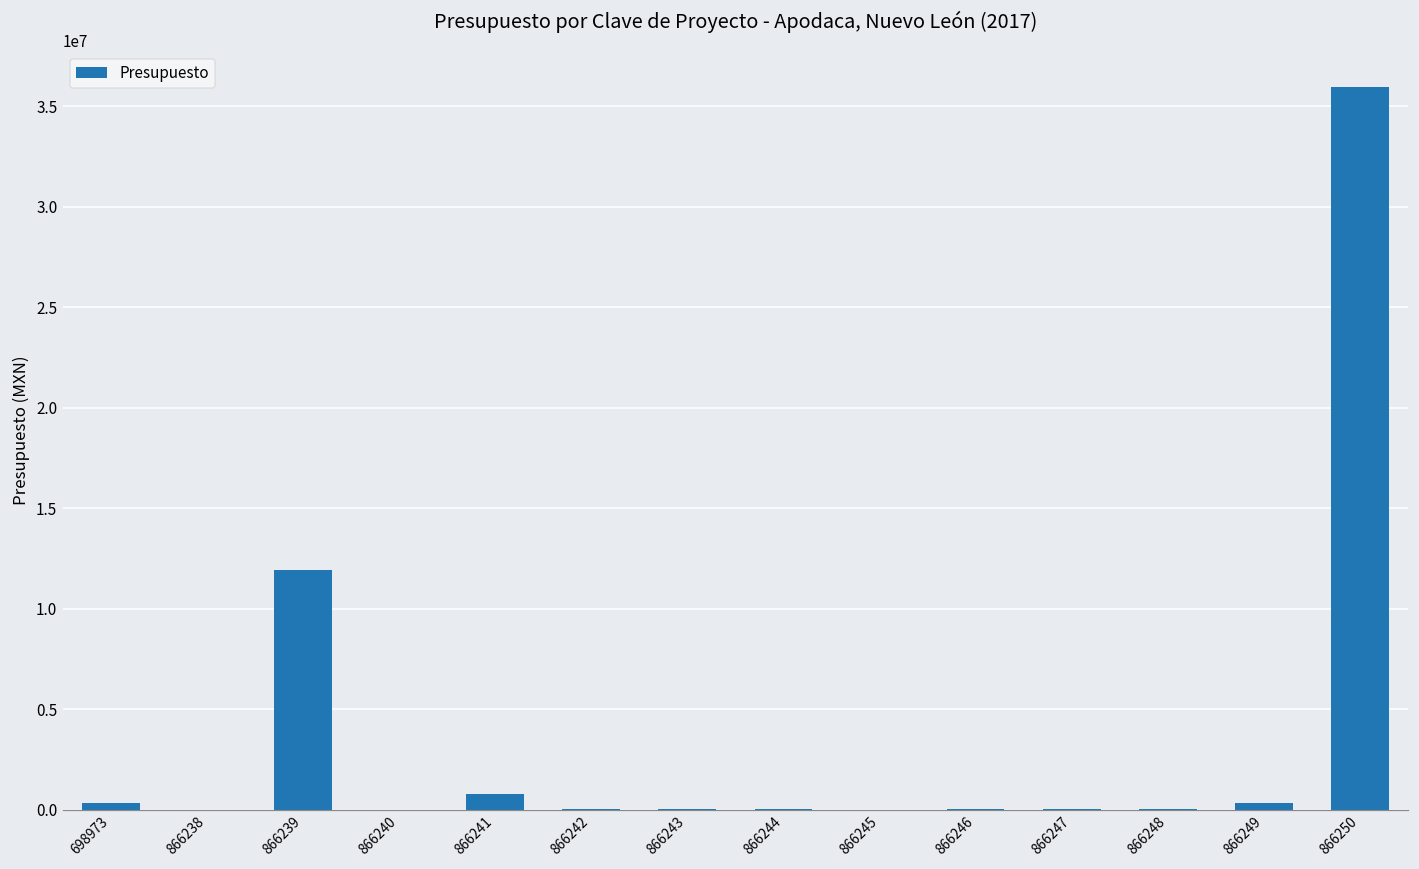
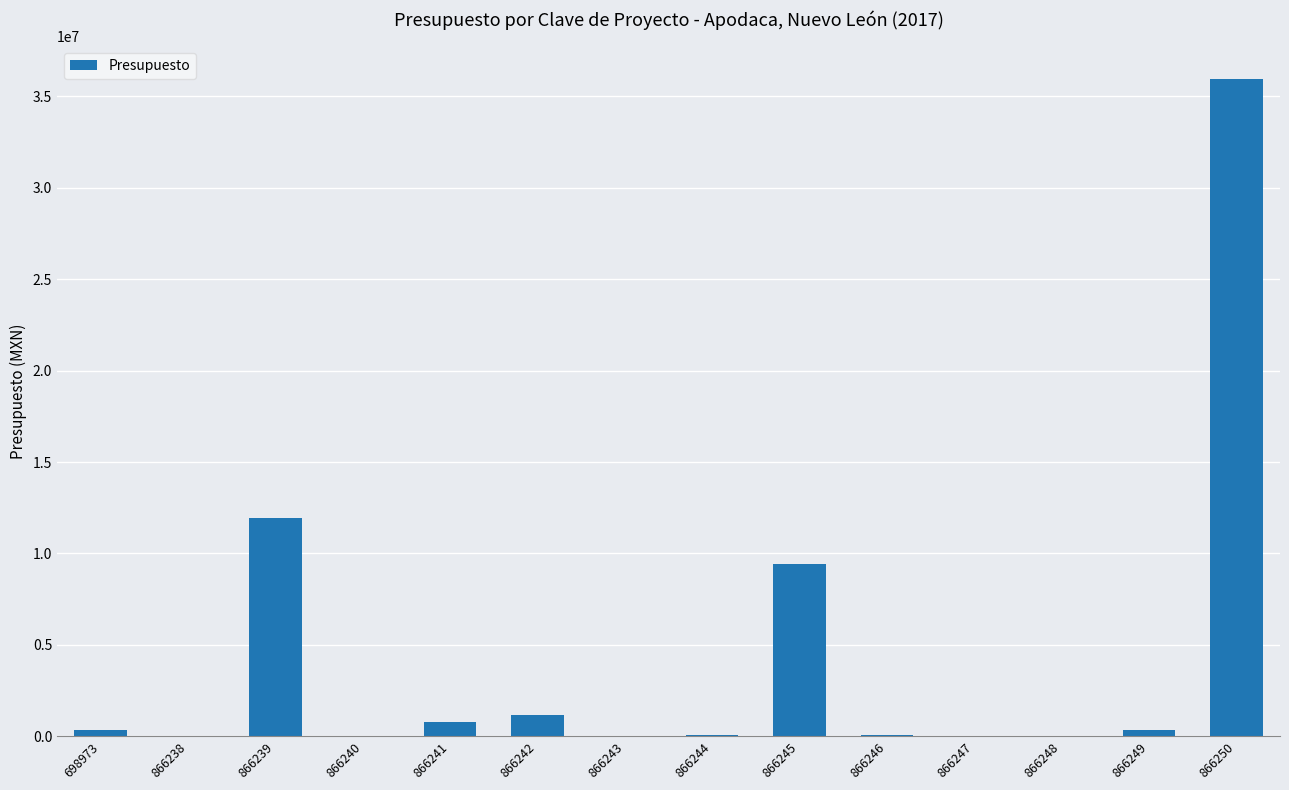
866242: 0 -> 1200000
866245: 0 -> 9400000
